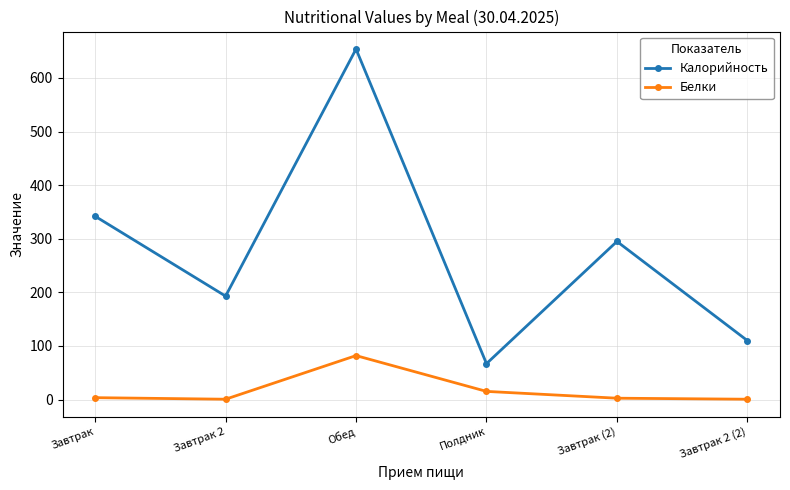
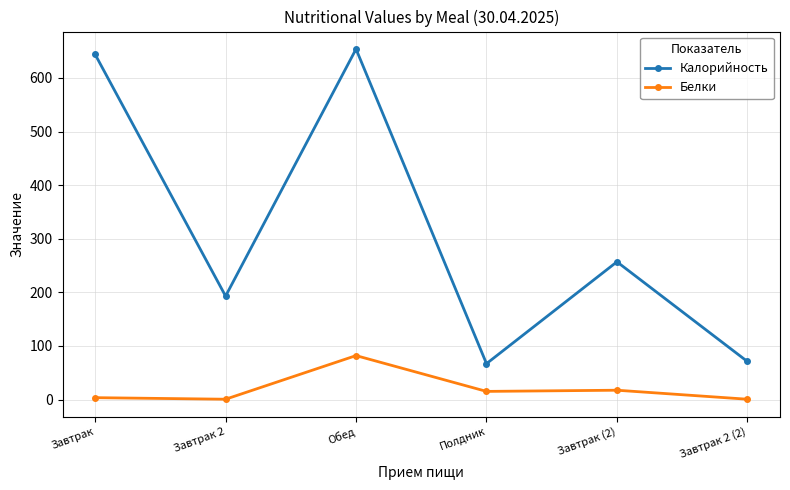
Калорийность, Завтрак: 340 -> 640
Калорийность, Завтрак (2): 300 -> 260
Белки, Завтрак (2): 0 -> 20
Калорийность, Завтрак 2 (2): 110 -> 70
